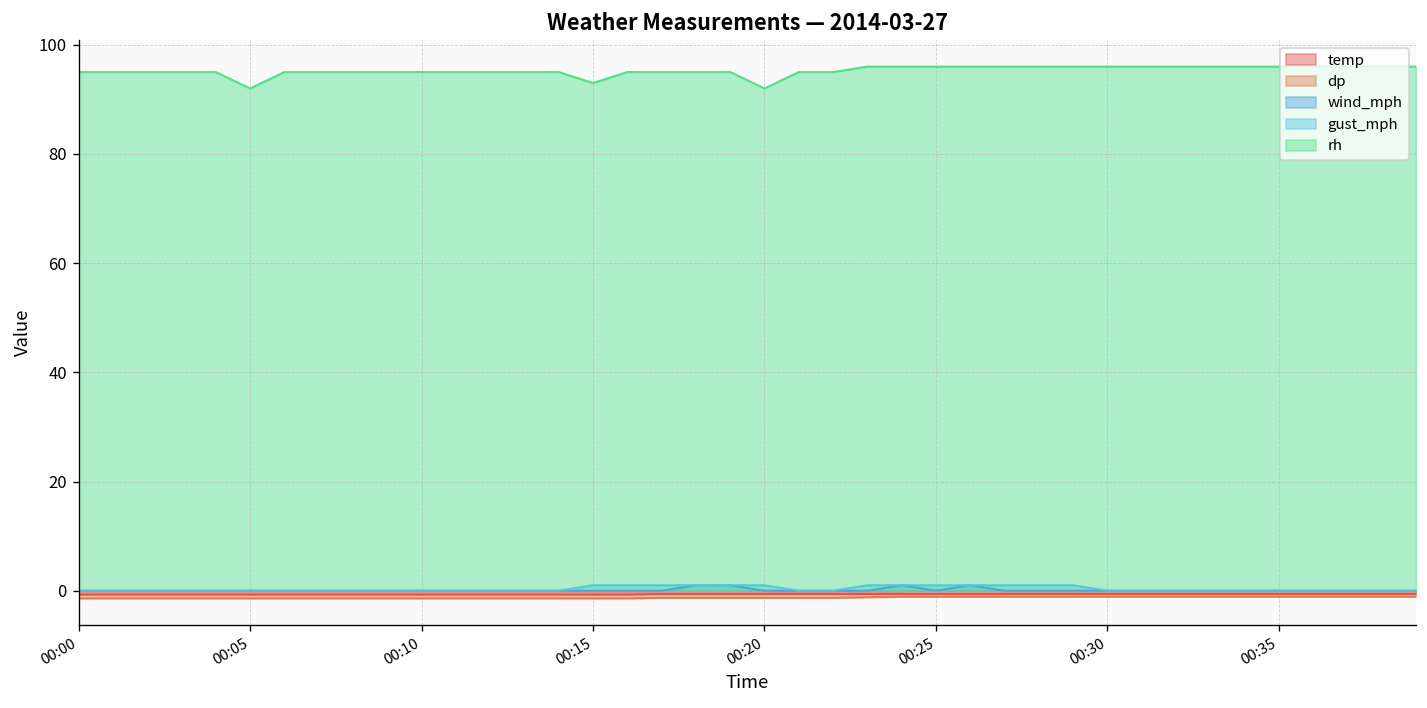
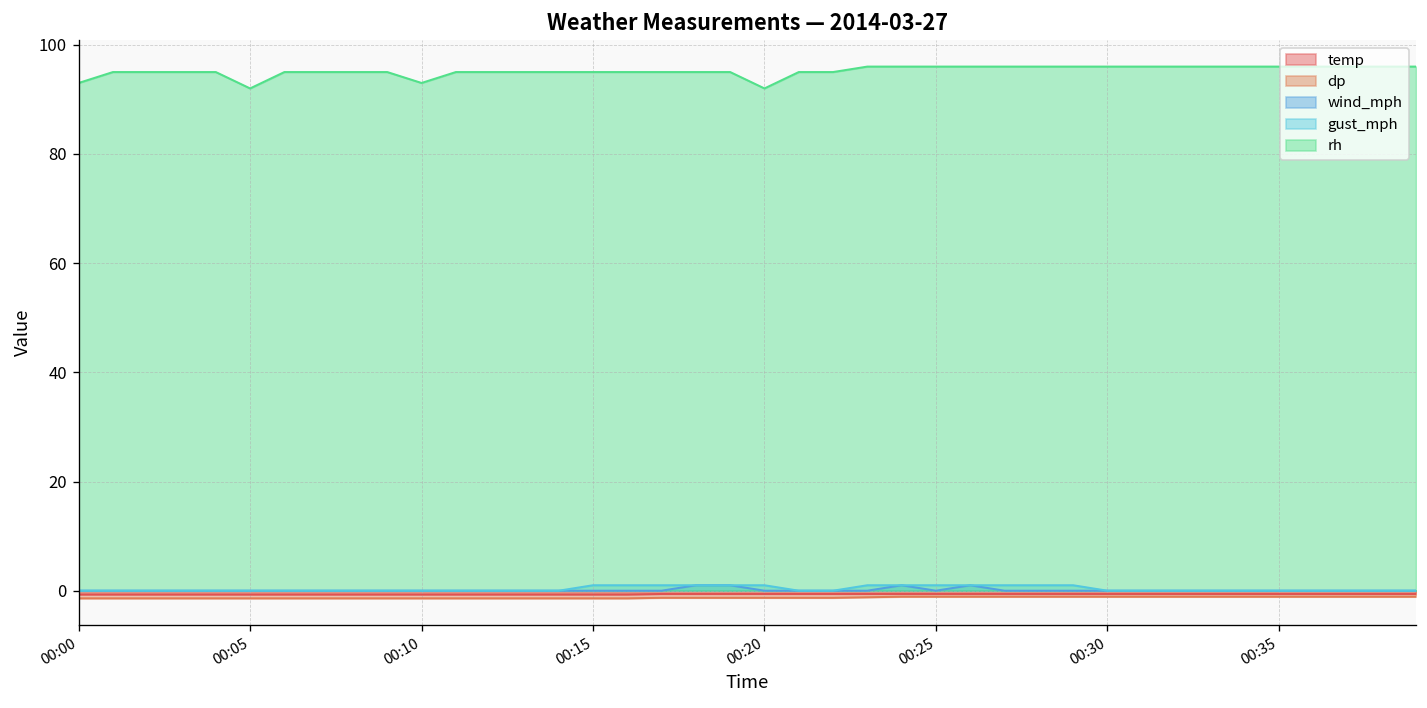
rh, 00:00: 95 -> 93
rh, 00:10: 95 -> 93
rh, 00:15: 93 -> 95
